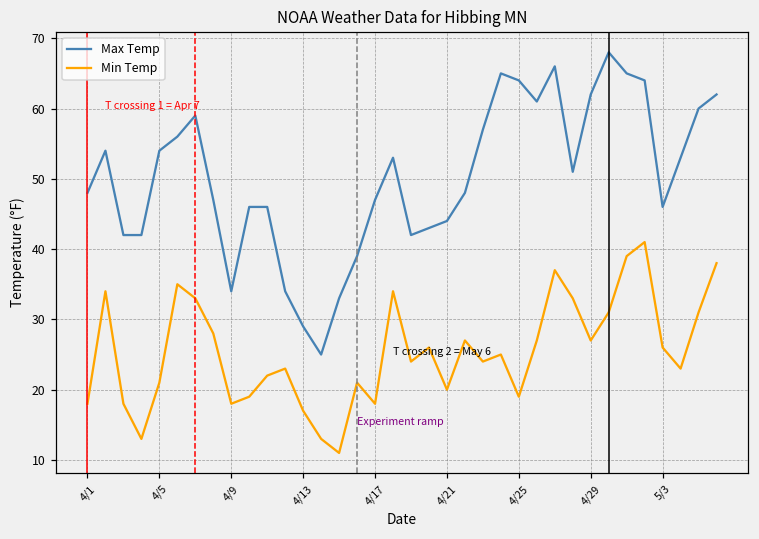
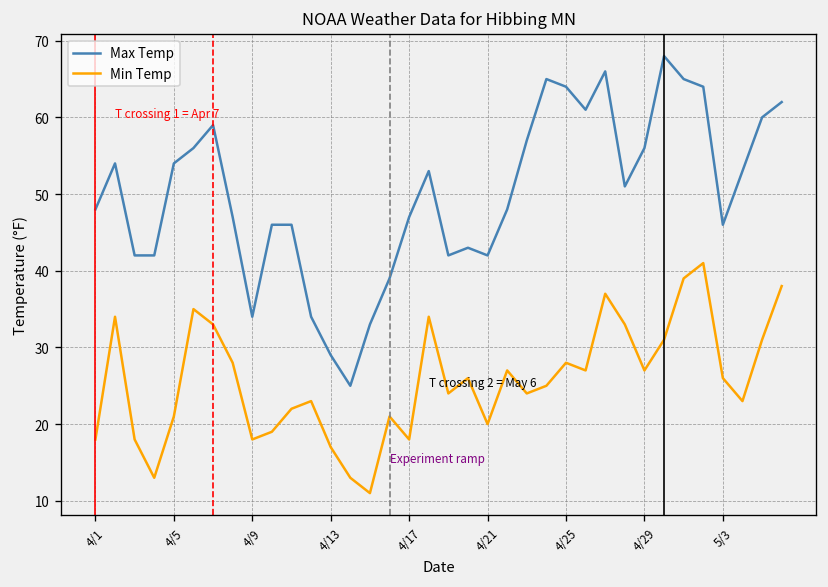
Max Temp, 4/21: 44 -> 42
Min Temp, 4/25: 19 -> 28
Max Temp, 4/29: 62 -> 56
